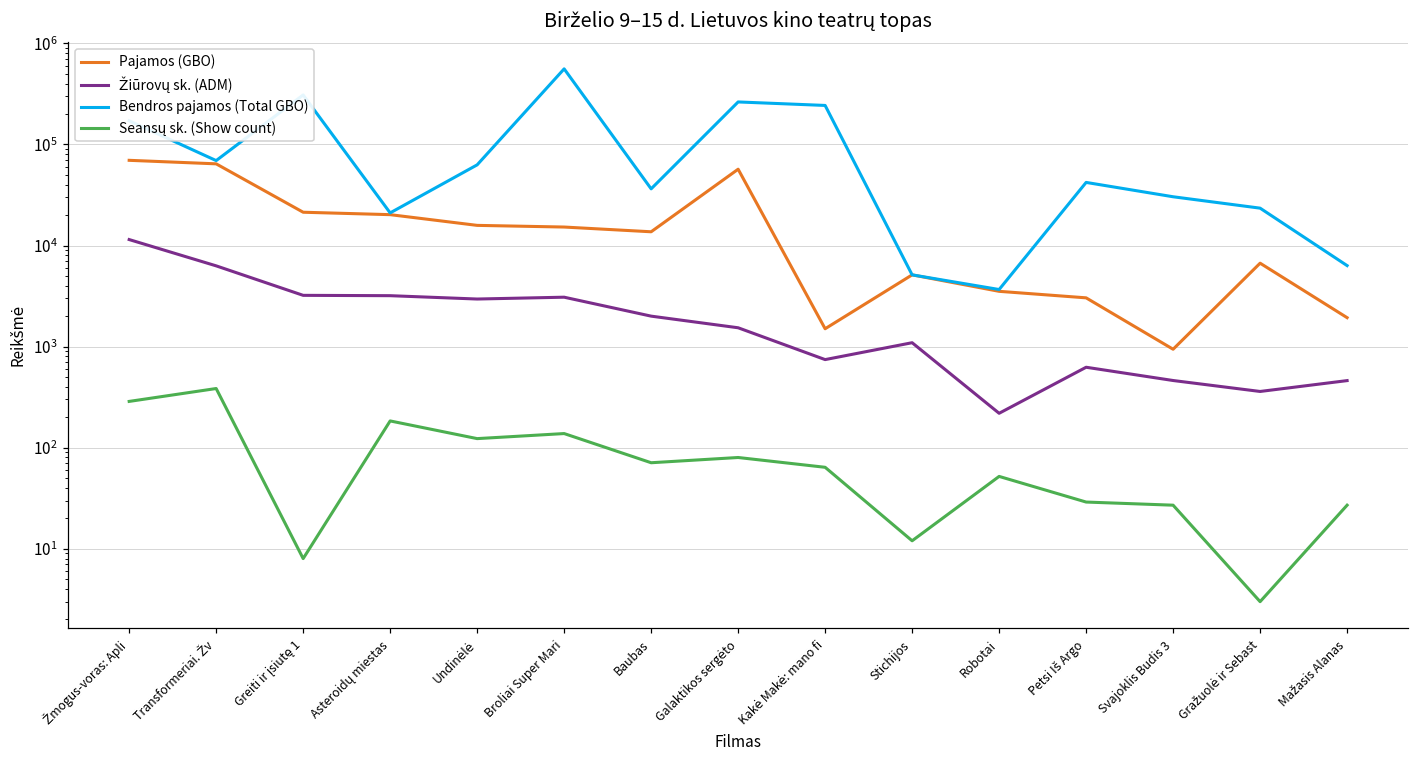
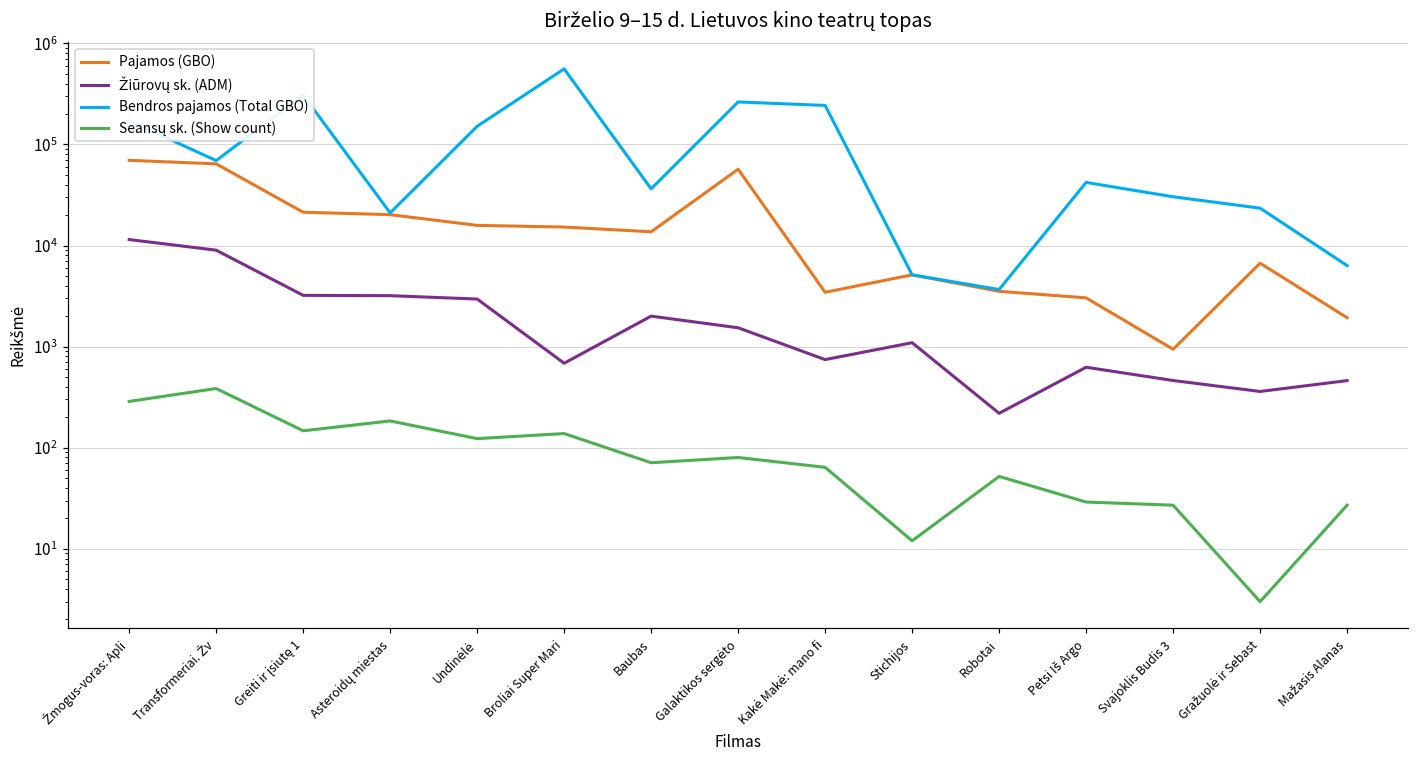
Žiūrovų sk. (ADM), Transformeriai. Žv: 6000 -> 9000
Seansų sk. (Show count), Greiti ir įsiutę 1: 8 -> 150
Bendros pajamos (Total GBO), Undinėlė: 60000 -> 150000
Žiūrovų sk. (ADM), Broliai Super Mari: 3100 -> 700
Pajamos (GBO), Kakė Makė: mano fi: 1500 -> 3400
